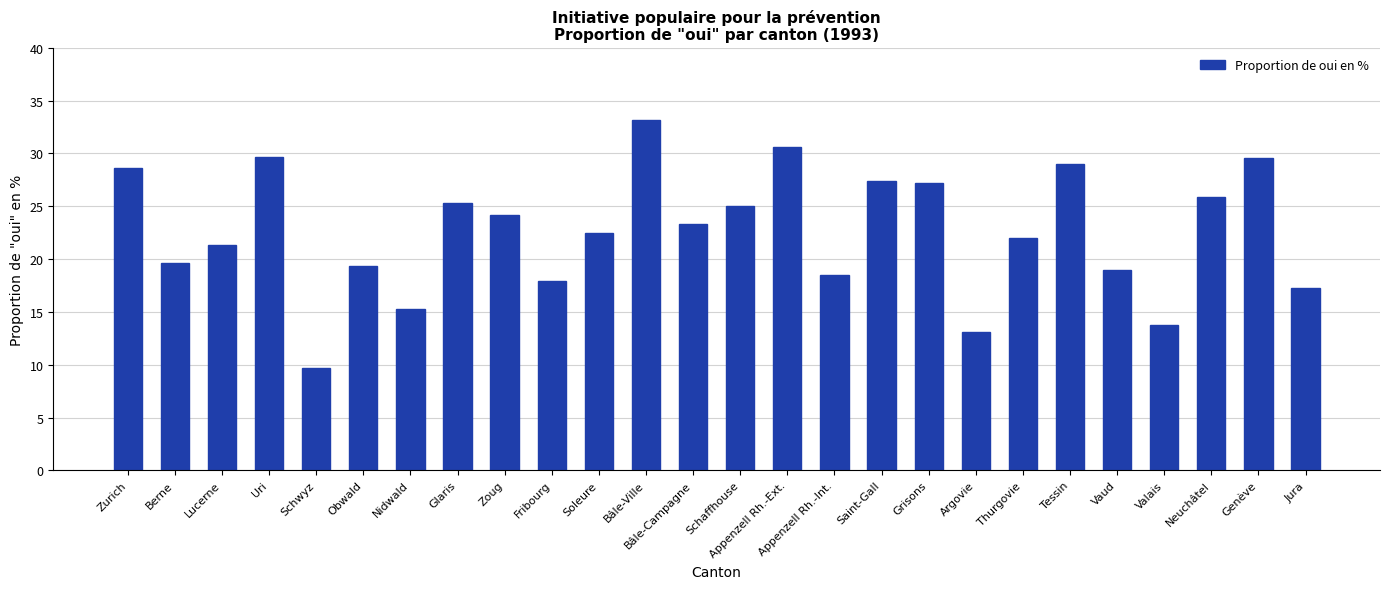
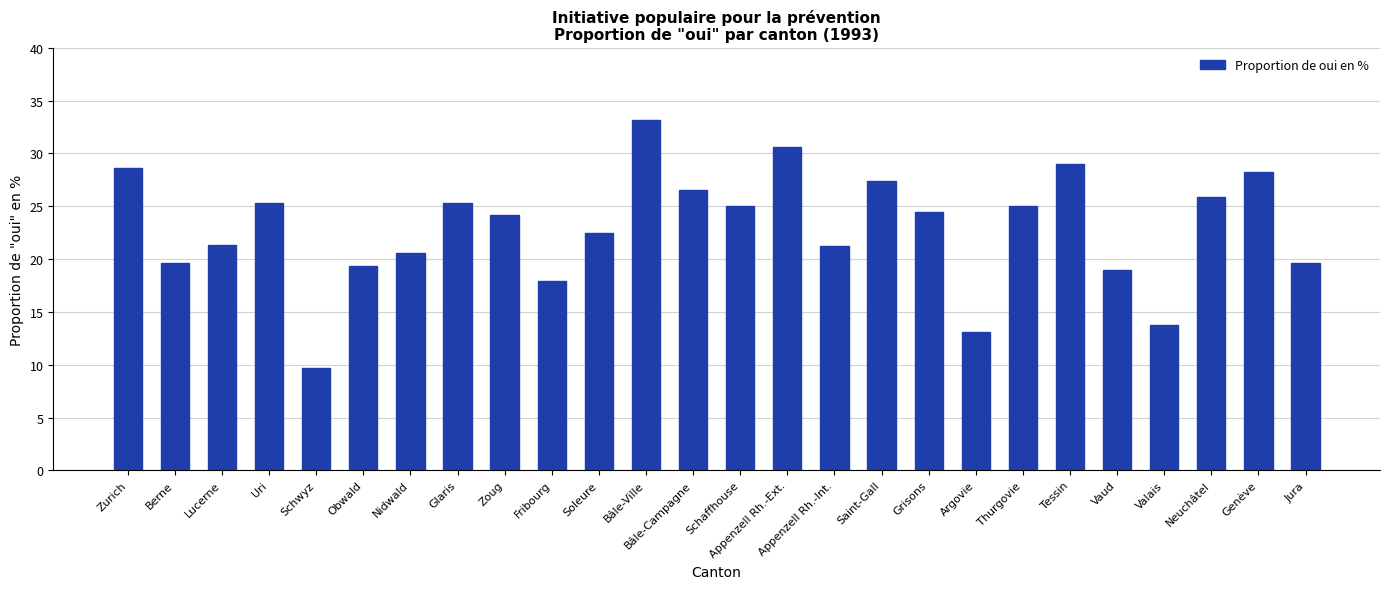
Uri: 29.6 -> 25.3
Nidwald: 15.2 -> 20.6
Bâle-Campagne: 23.4 -> 26.5
Appenzell Rh.-Int.: 18.5 -> 21.2
Grisons: 27.2 -> 24.5
Thurgovie: 22.0 -> 25.0
Genève: 29.6 -> 28.3
Jura: 17.2 -> 19.6
